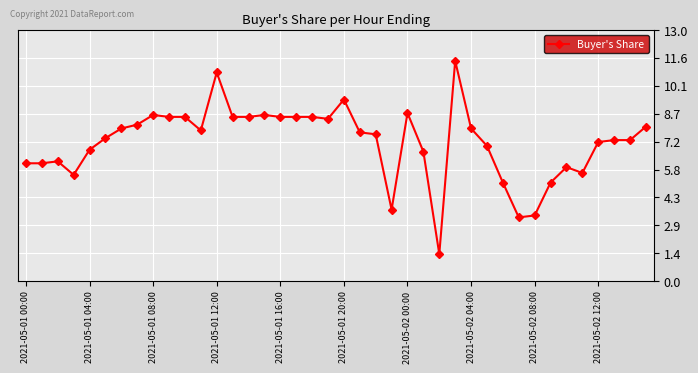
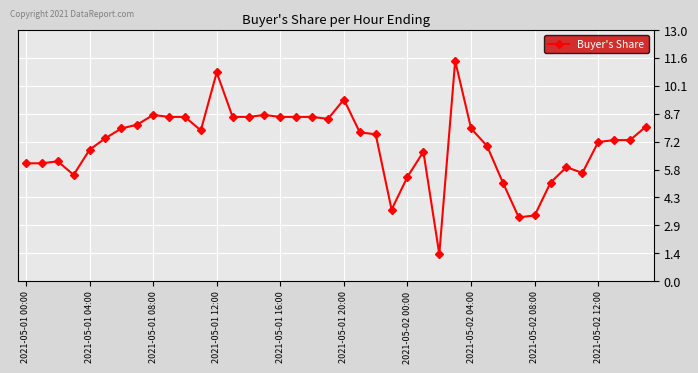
2021-05-02 00:00: 8.7 -> 5.4
